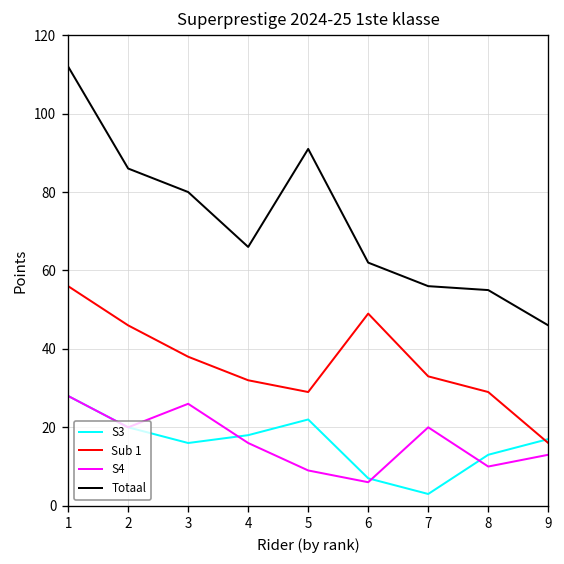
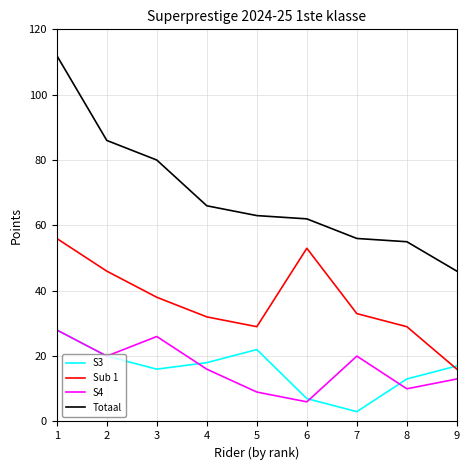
Totaal, 5: 91 -> 63
Sub 1, 6: 49 -> 53
